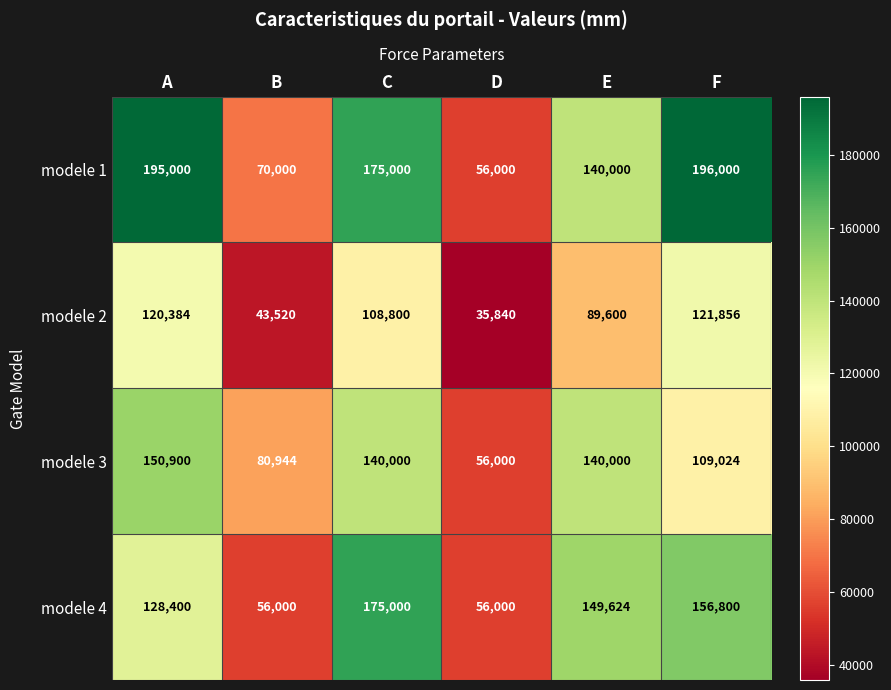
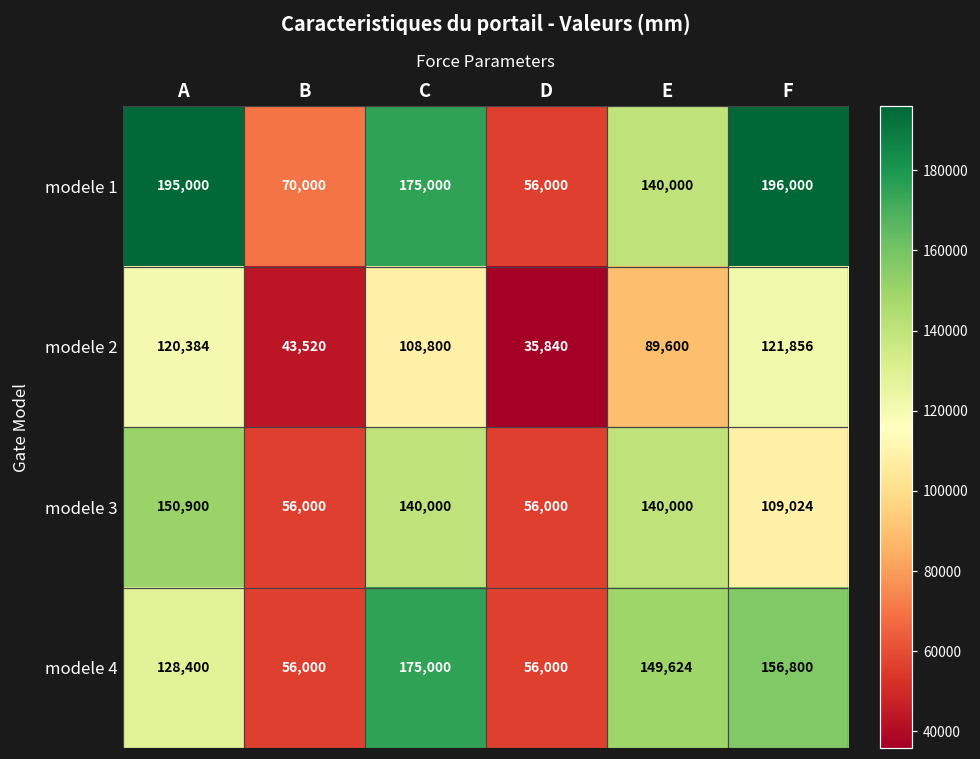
modele 3, B: 80,944 -> 56,000
